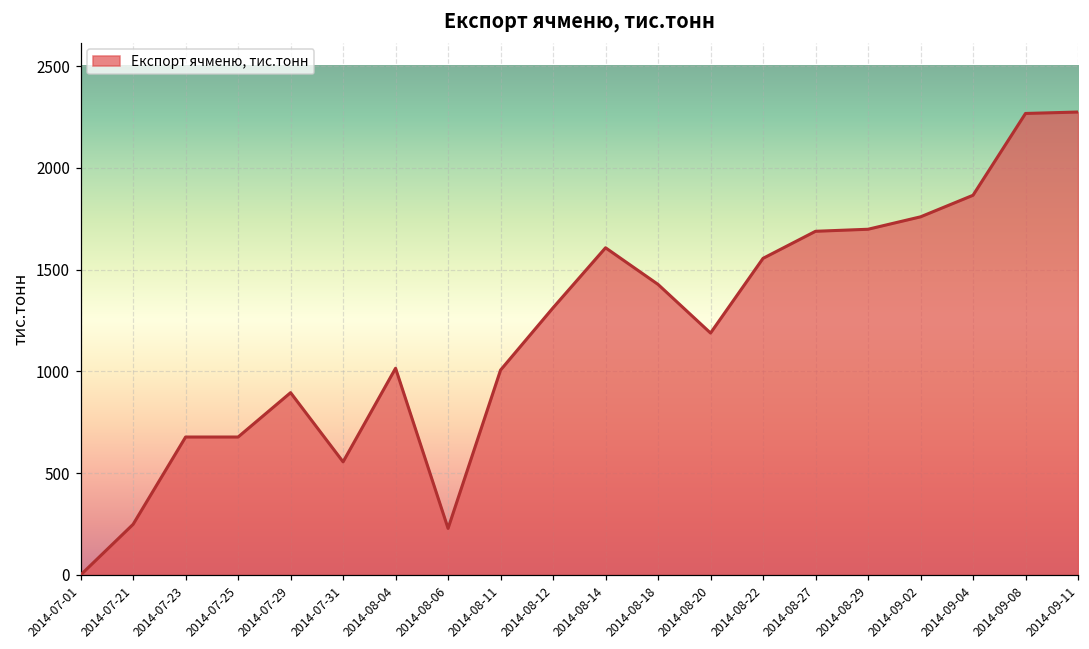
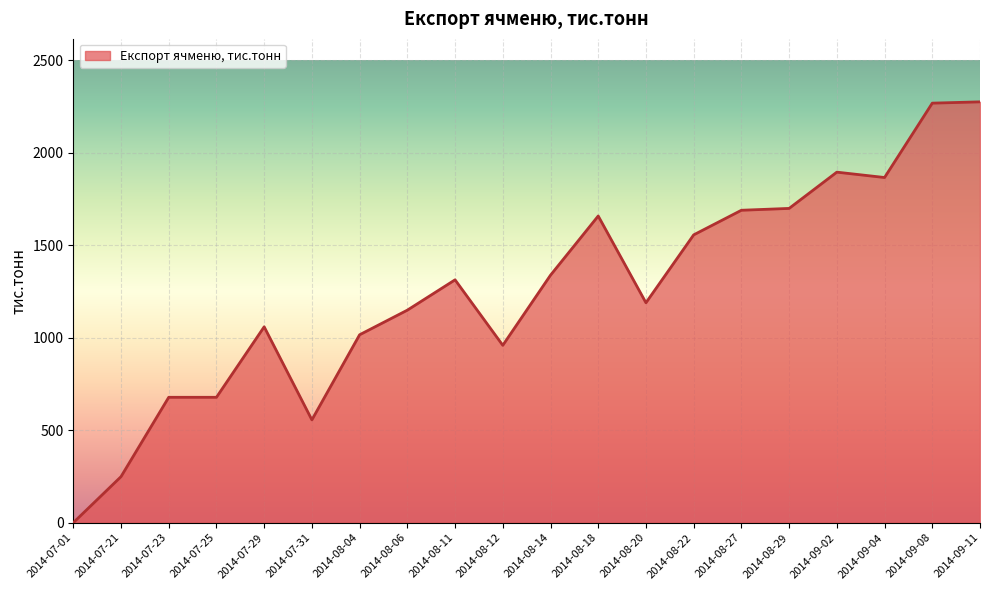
2014-07-29: 900 -> 1060
2014-08-06: 230 -> 1150
2014-08-11: 1010 -> 1310
2014-08-12: 1310 -> 960
2014-08-14: 1610 -> 1340
2014-08-18: 1430 -> 1660
2014-09-02: 1760 -> 1900
